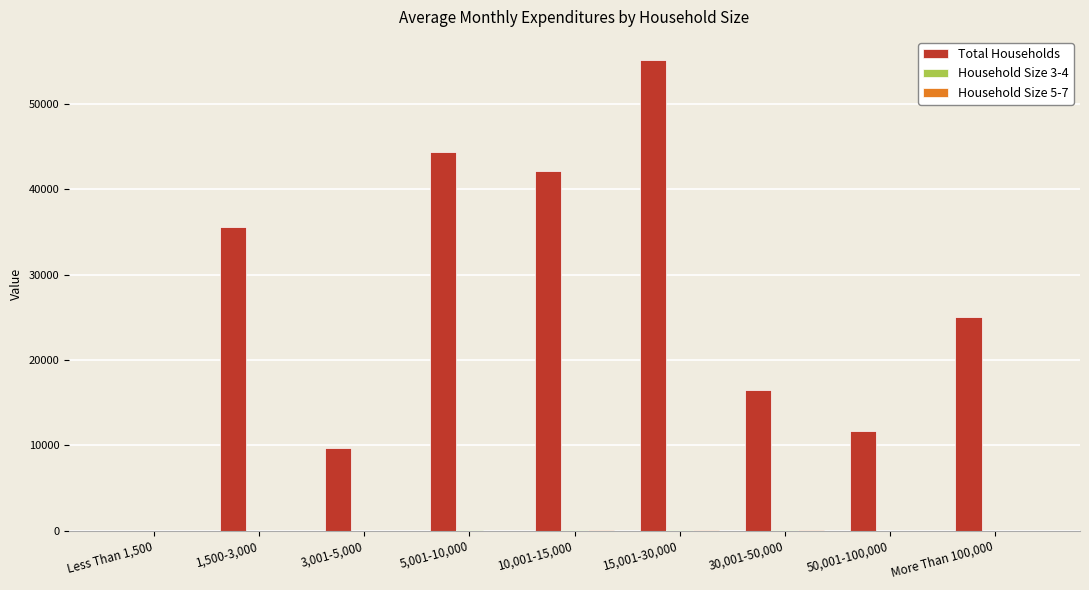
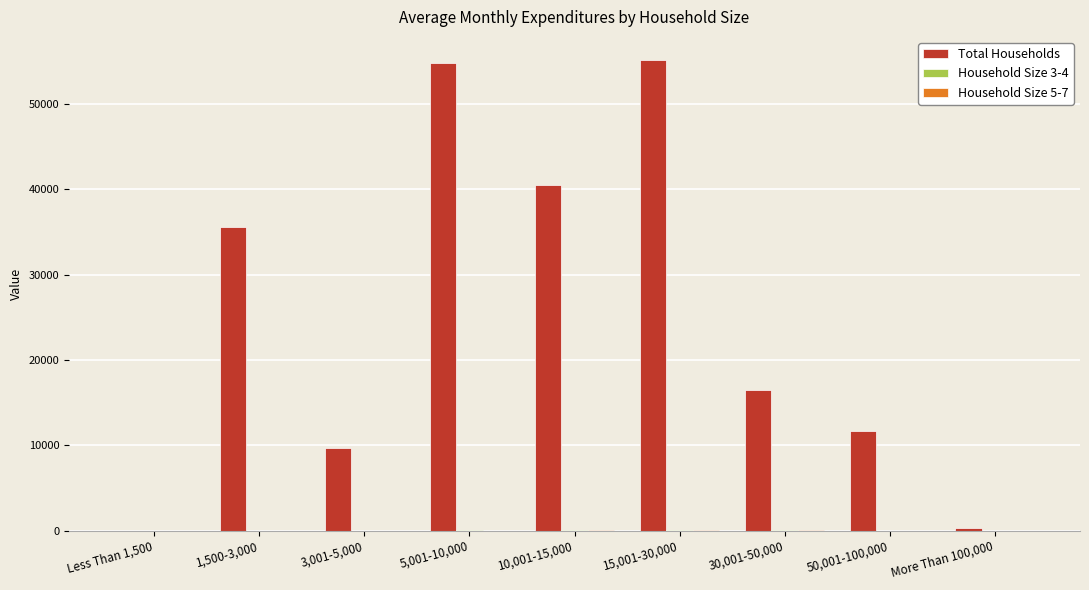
Total Households, 5,001-10,000: 44000 -> 55000
Total Households, 10,001-15,000: 42000 -> 41000
Total Households, More Than 100,000: 25000 -> 0
